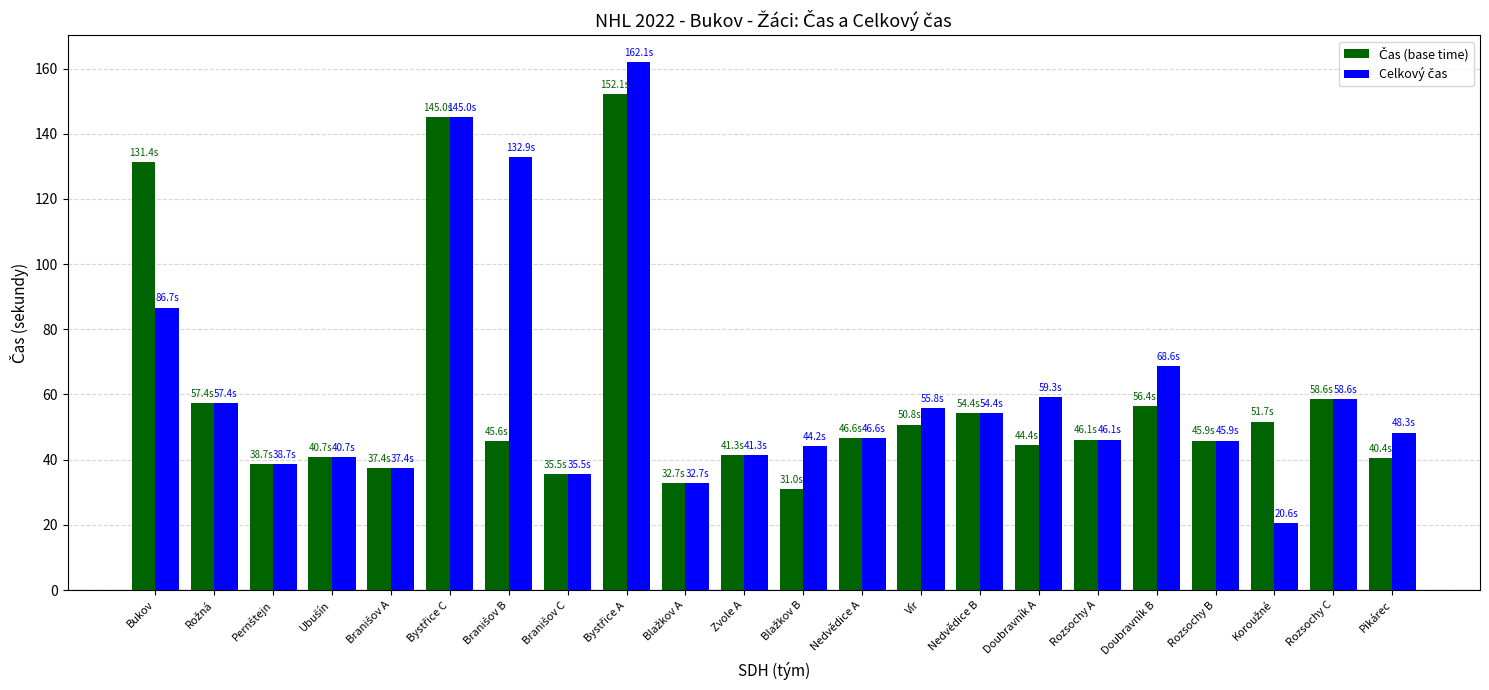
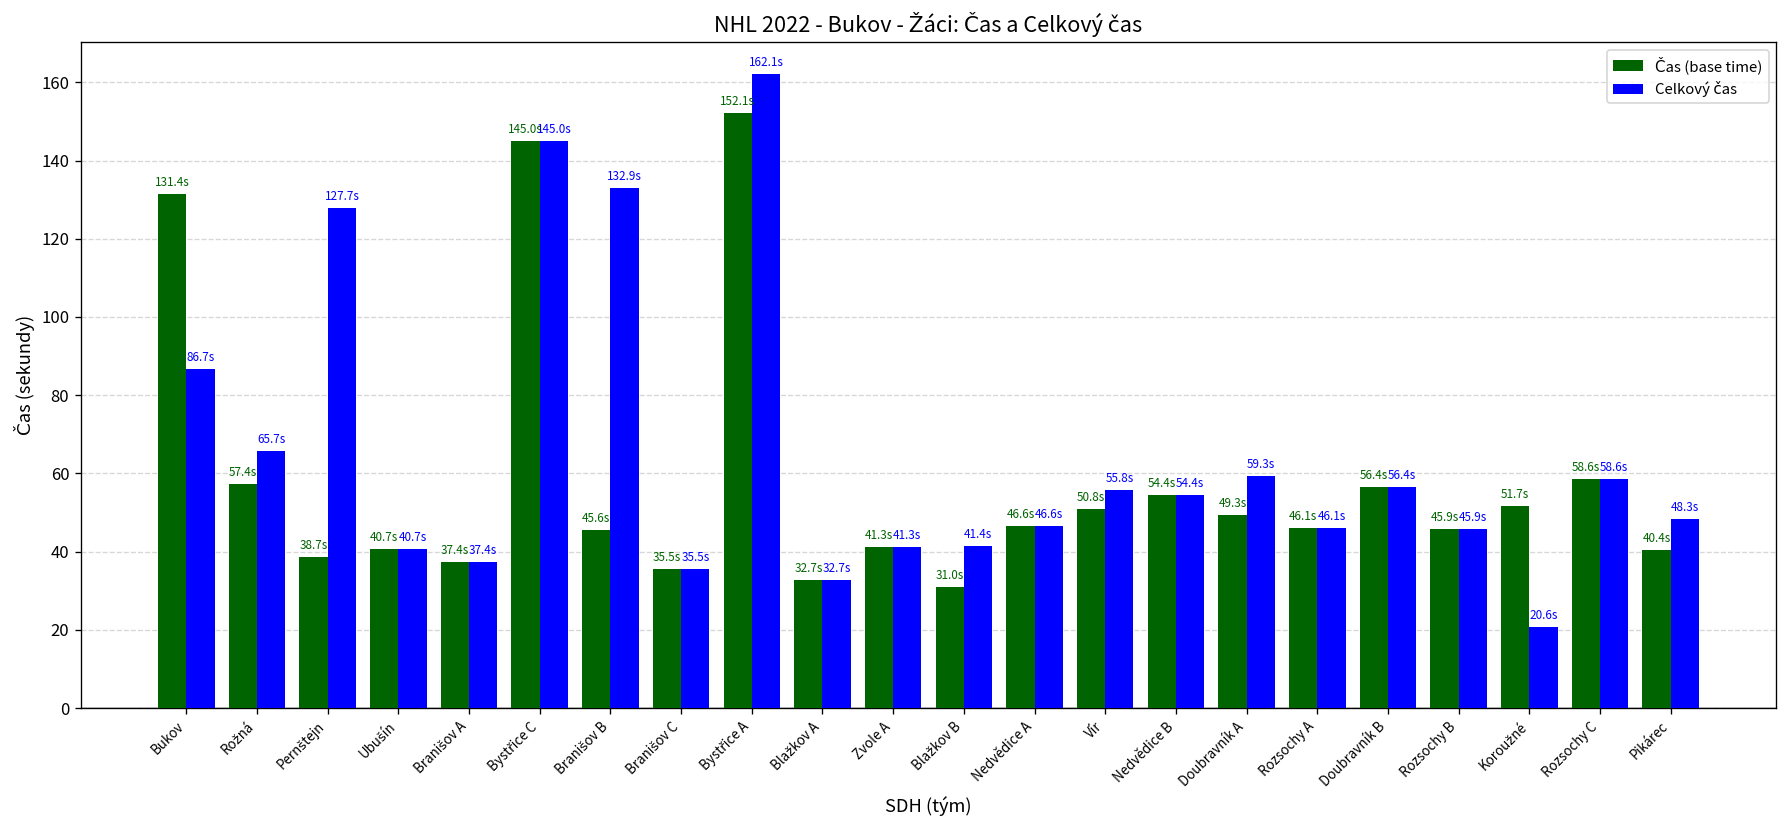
Celkový čas, Rožná: 57.4s -> 65.7s
Celkový čas, Pernštejn: 38.7s -> 127.7s
Celkový čas, Blažkov B: 44.2s -> 41.4s
Čas (base time), Doubravník A: 44.4s -> 49.3s
Celkový čas, Doubravník B: 68.6s -> 56.4s
